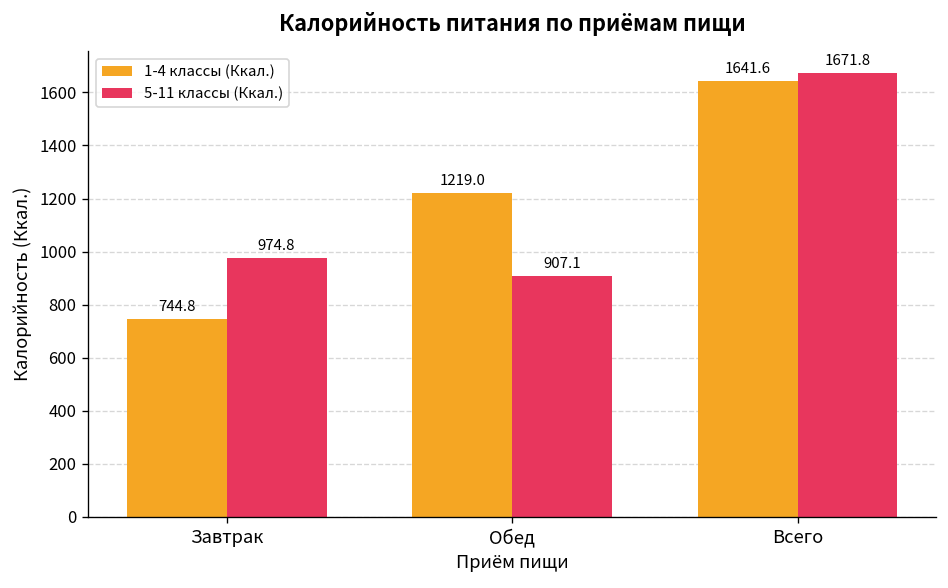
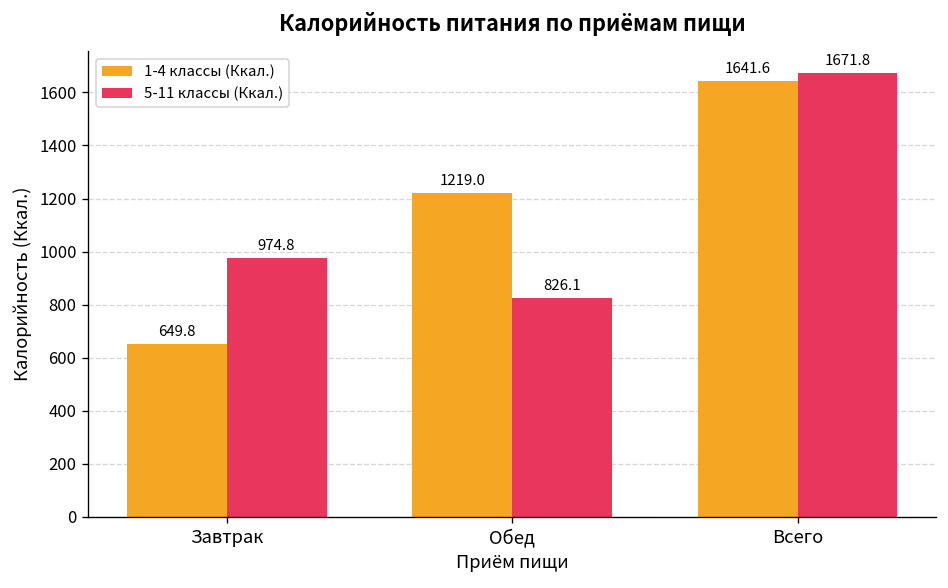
1-4 классы (Ккал.), Завтрак: 744.8 -> 649.8
5-11 классы (Ккал.), Обед: 907.1 -> 826.1
